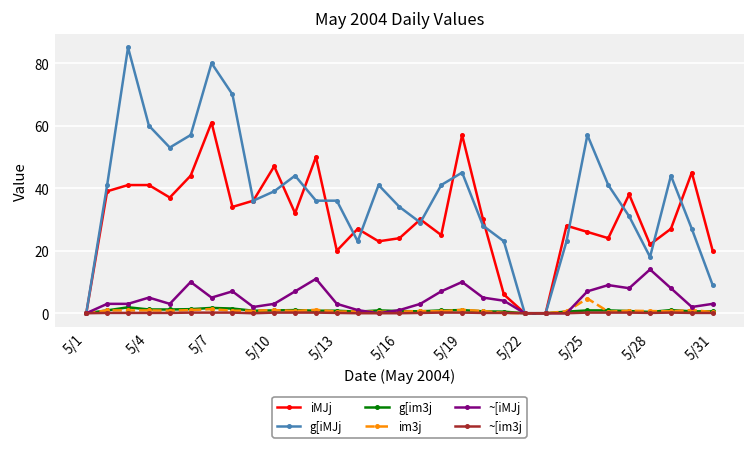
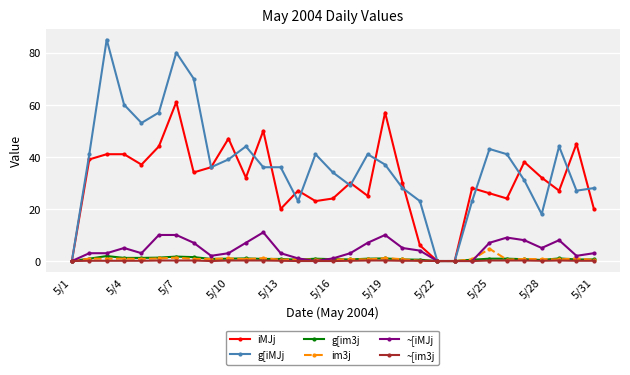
~[iMJj, 5/7: 5 -> 10
g[iMJj, 5/19: 45 -> 37
g[iMJj, 5/25: 57 -> 43
iMJj, 5/28: 22 -> 32
~[iMJj, 5/28: 14 -> 5
g[iMJj, 5/31: 9 -> 28
